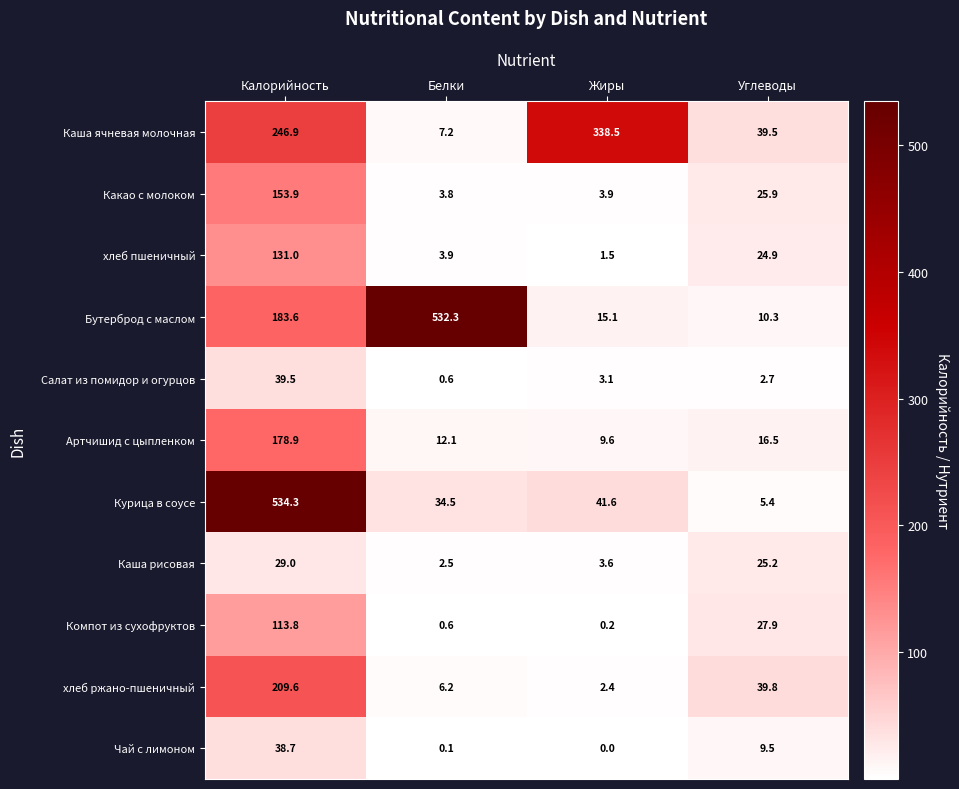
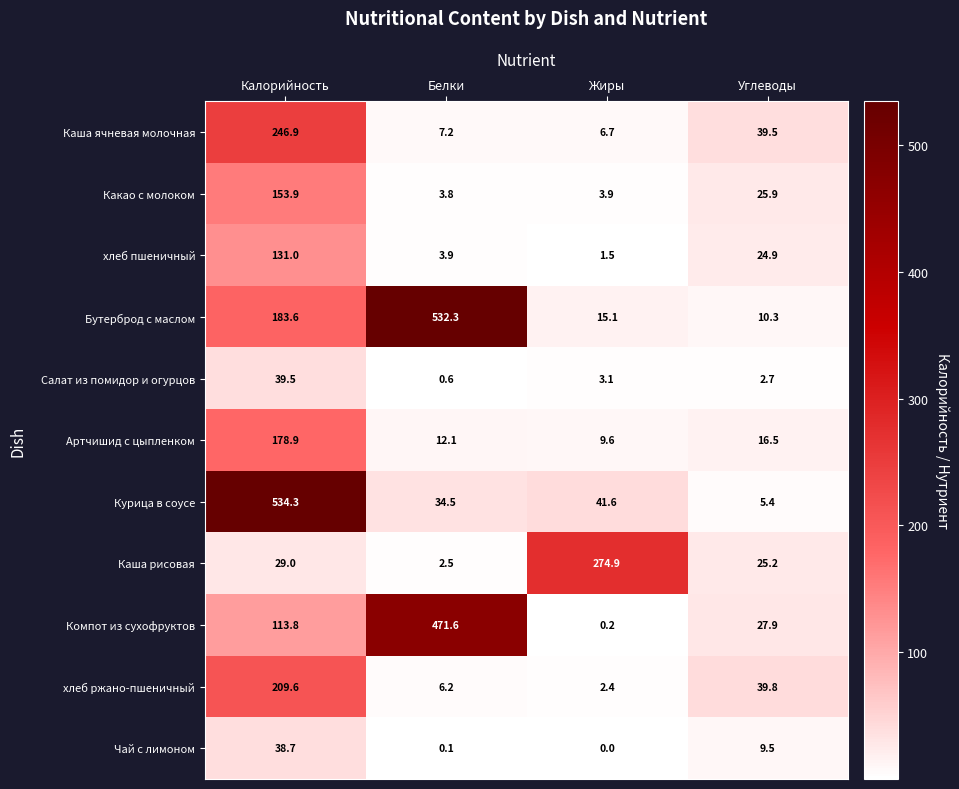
Каша ячневая молочная, Жиры: 338.5 -> 6.7
Каша рисовая, Жиры: 3.6 -> 274.9
Компот из сухофруктов, Белки: 0.6 -> 471.6
